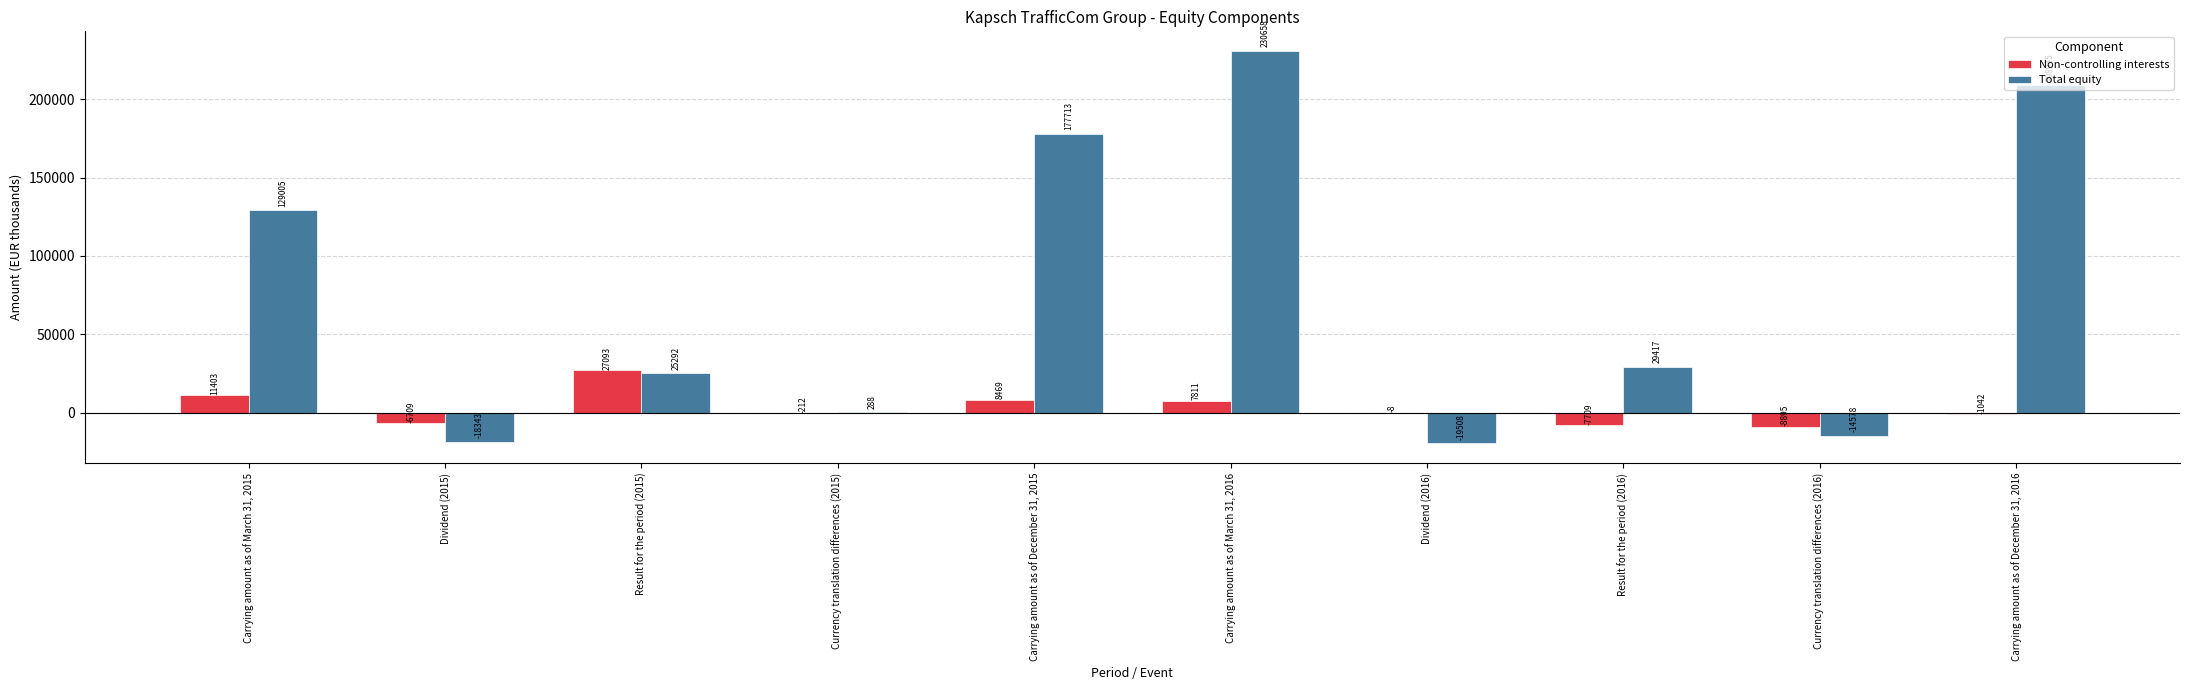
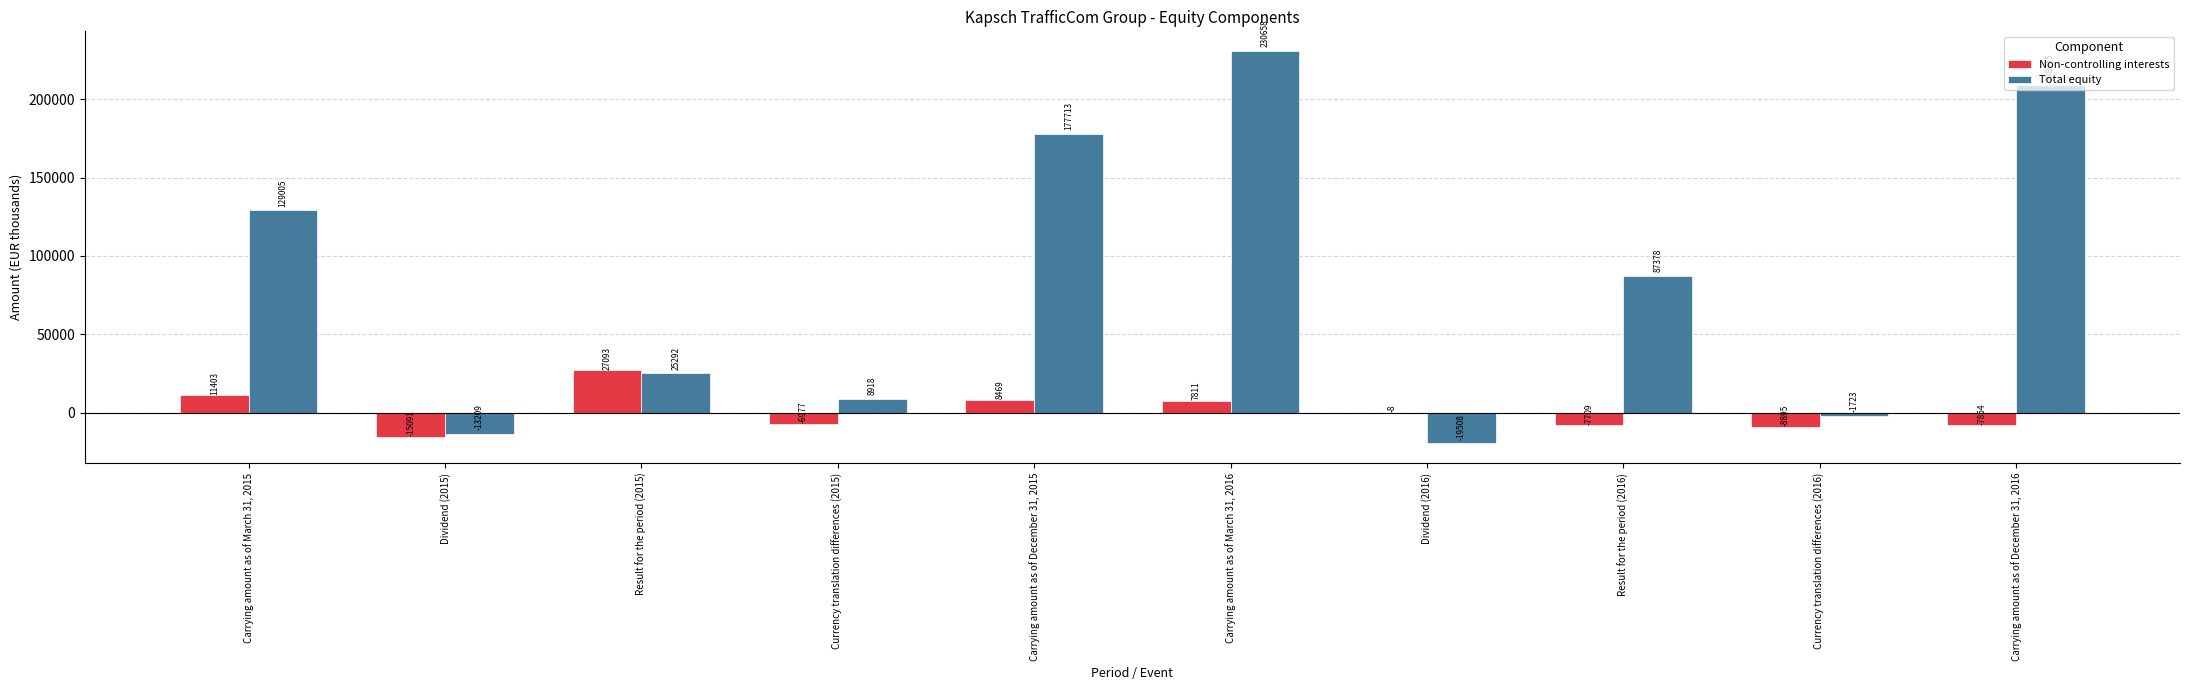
Non-controlling interests, Dividend (2015): -6709 -> -15091
Total equity, Dividend (2015): -18343 -> -13209
Non-controlling interests, Currency translation differences (2015): -212 -> -6977
Total equity, Currency translation differences (2015): 288 -> 8918
Total equity, Result for the period (2016): 29417 -> 87378
Total equity, Currency translation differences (2016): -14578 -> -1723
Non-controlling interests, Carrying amount as of December 31, 2016: -1042 -> -7854
